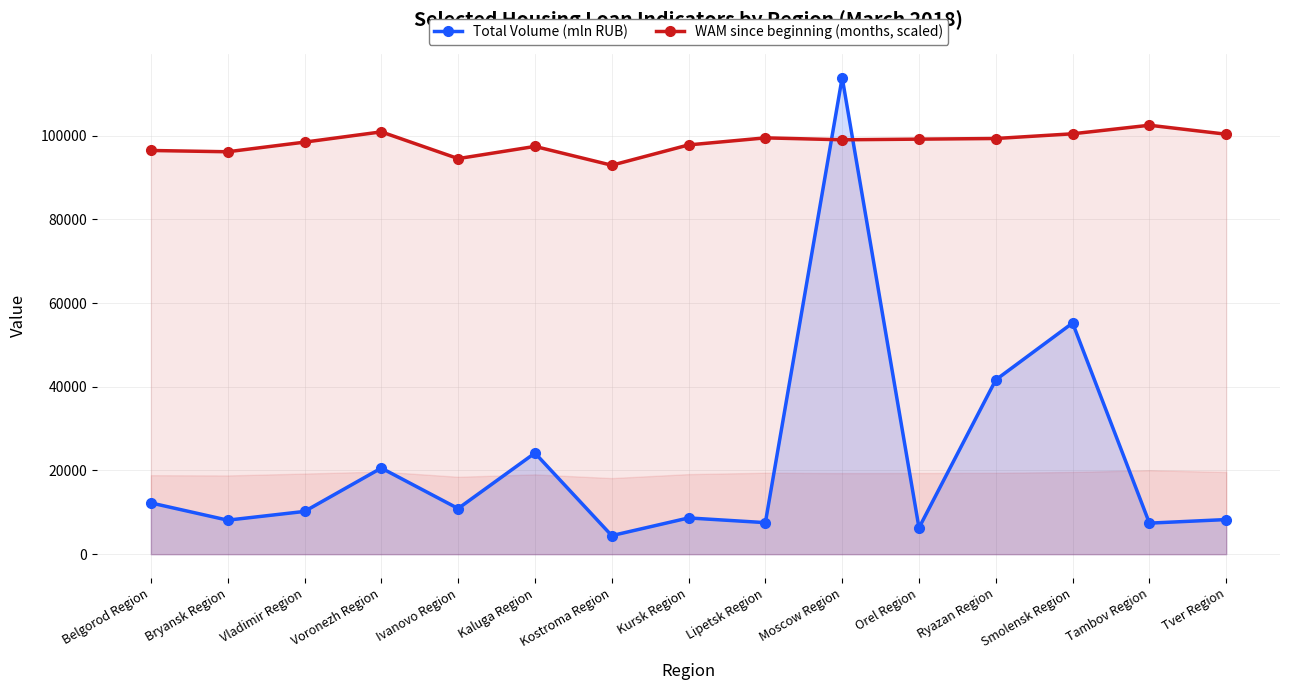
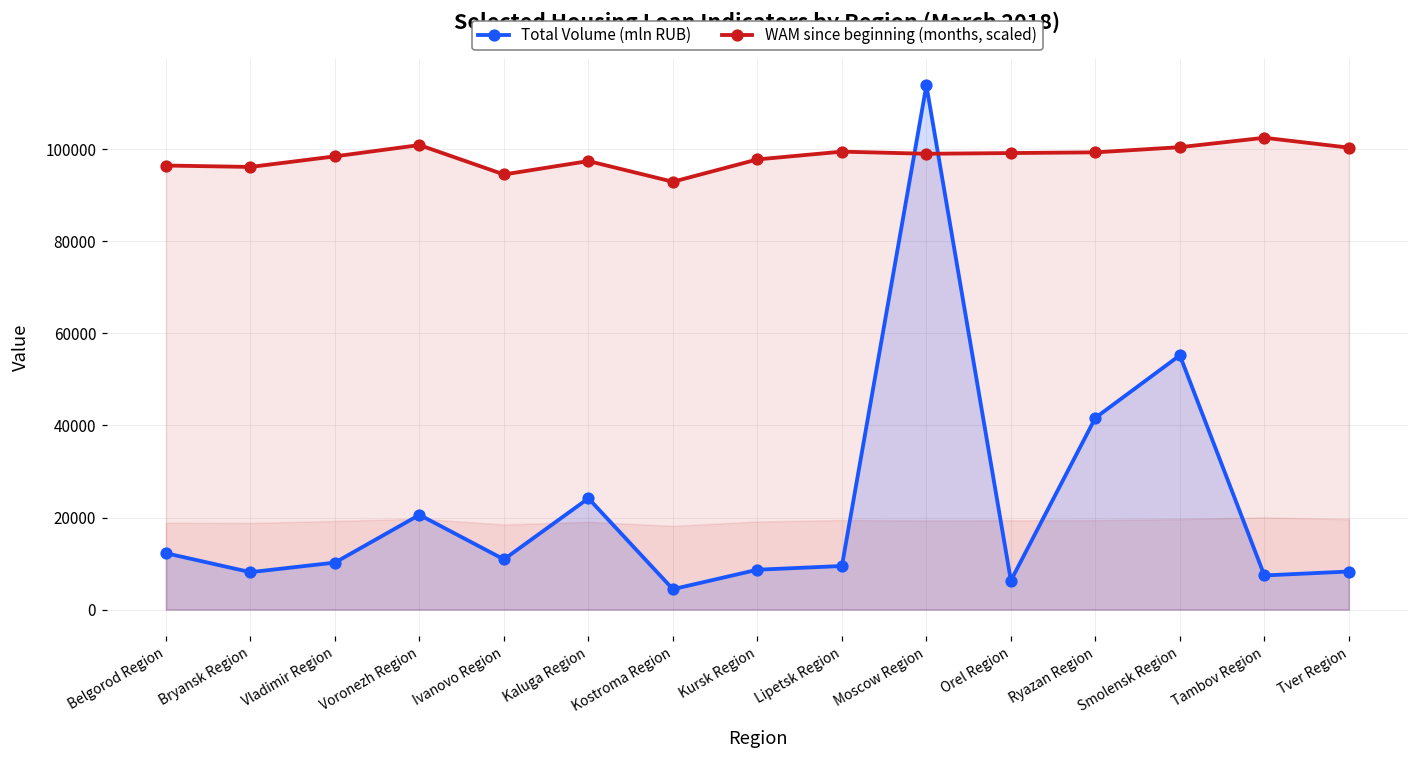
Total Volume (mln RUB), Lipetsk Region: 8000 -> 9000
